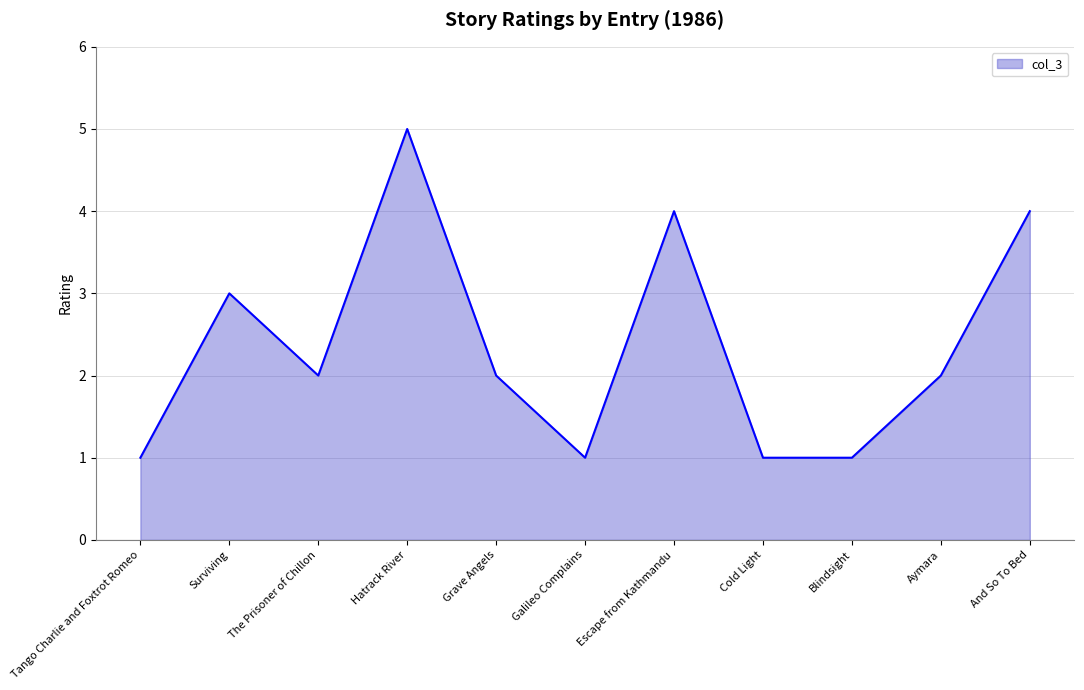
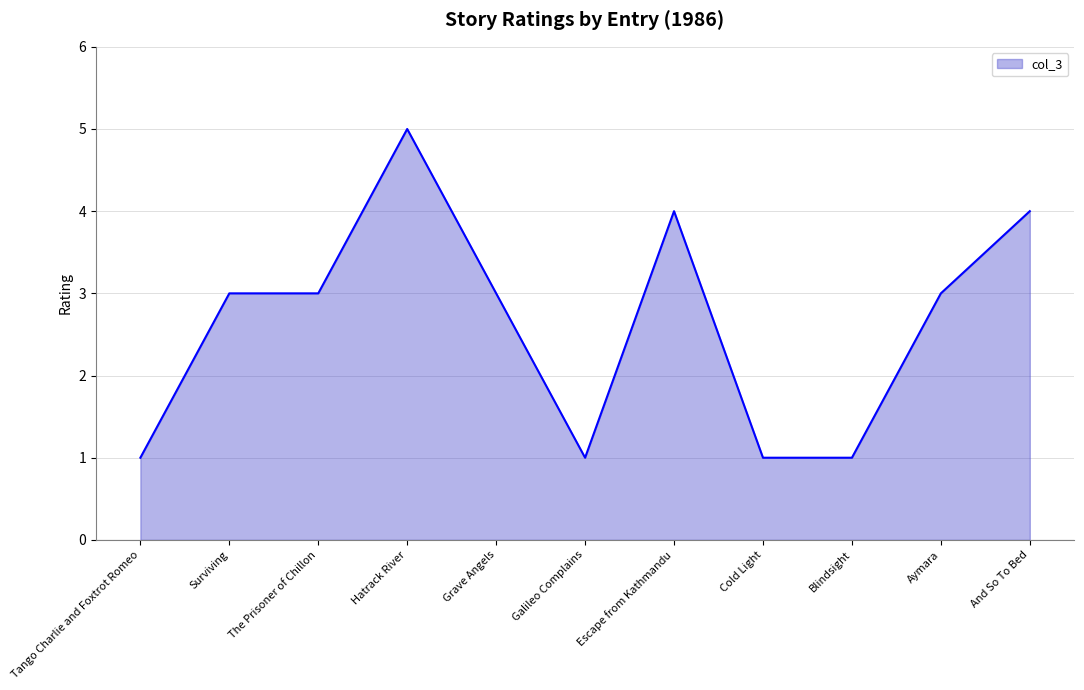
The Prisoner of Chillon: 2 -> 3
Grave Angels: 2 -> 3
Aymara: 2 -> 3
